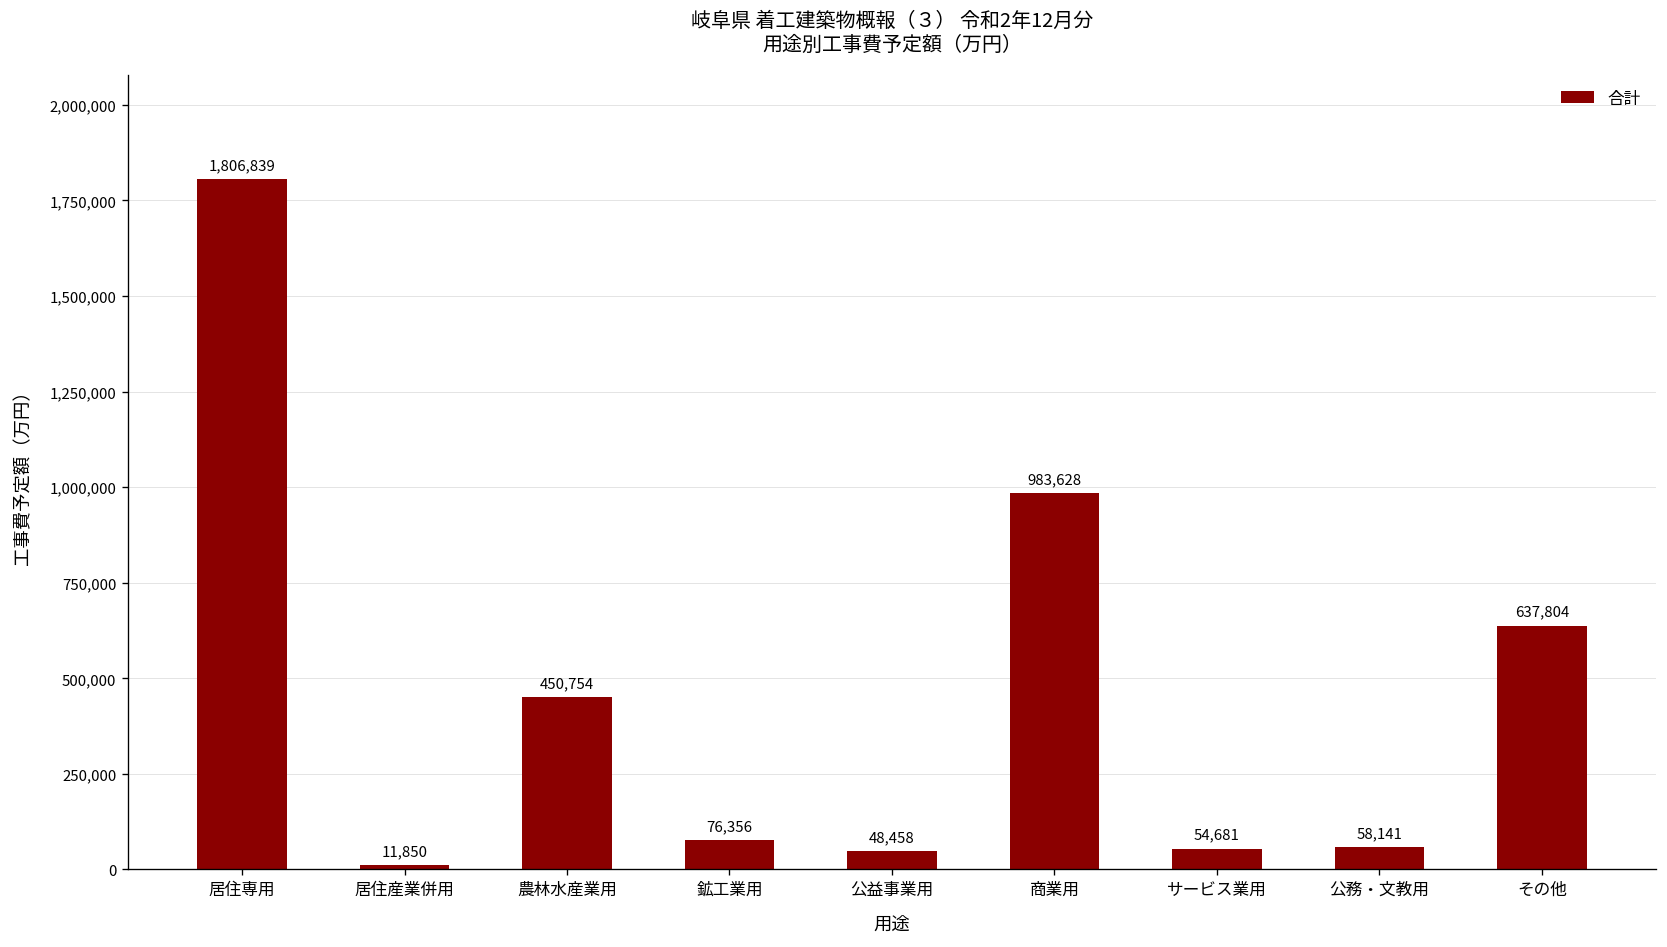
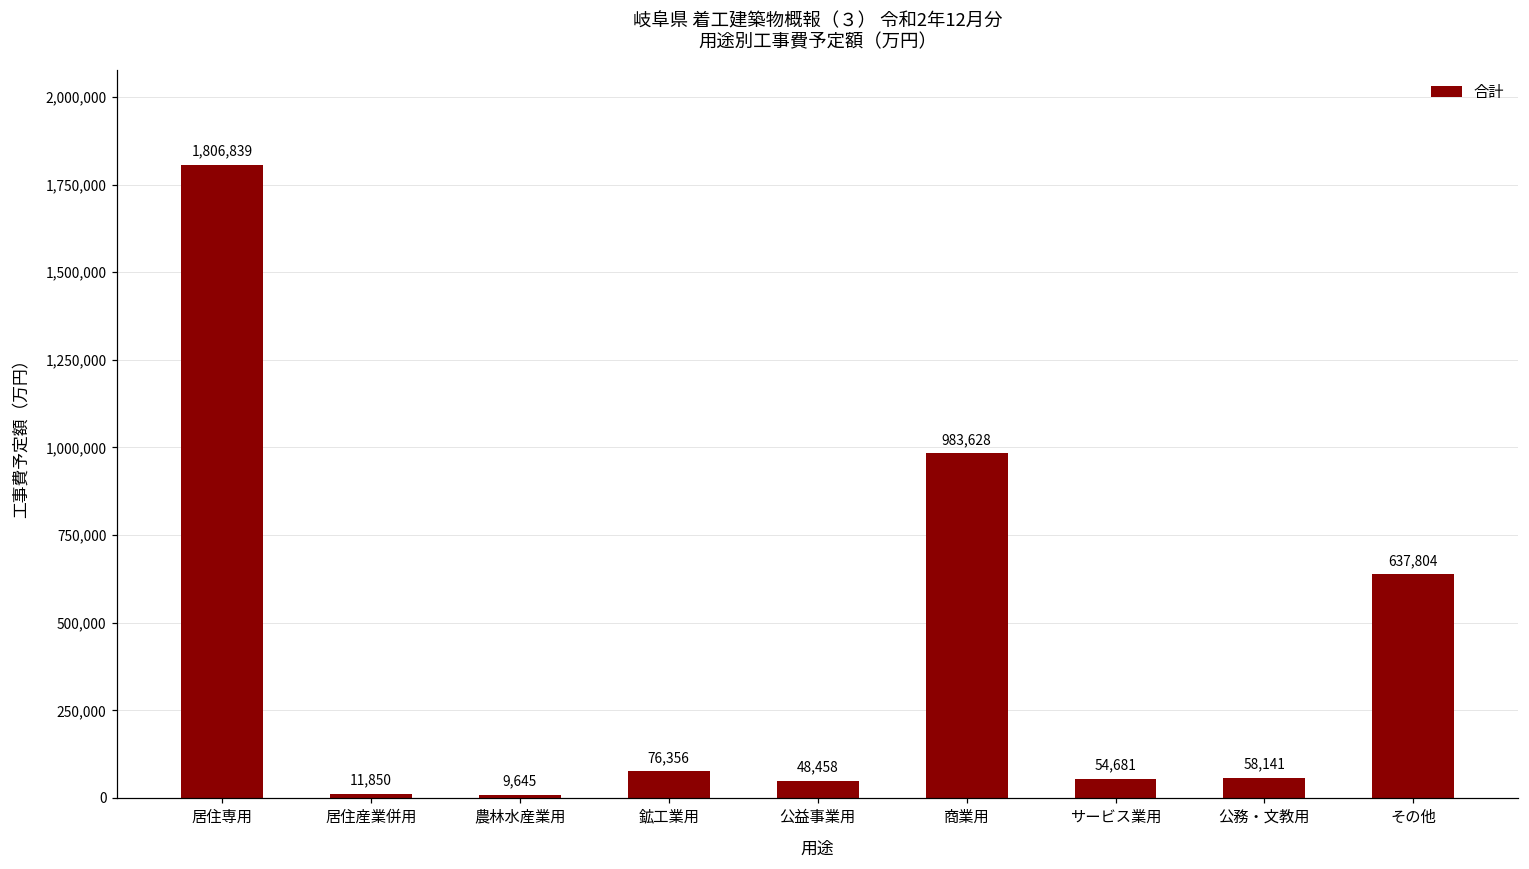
農林水産業用: 450,754 -> 9,645
